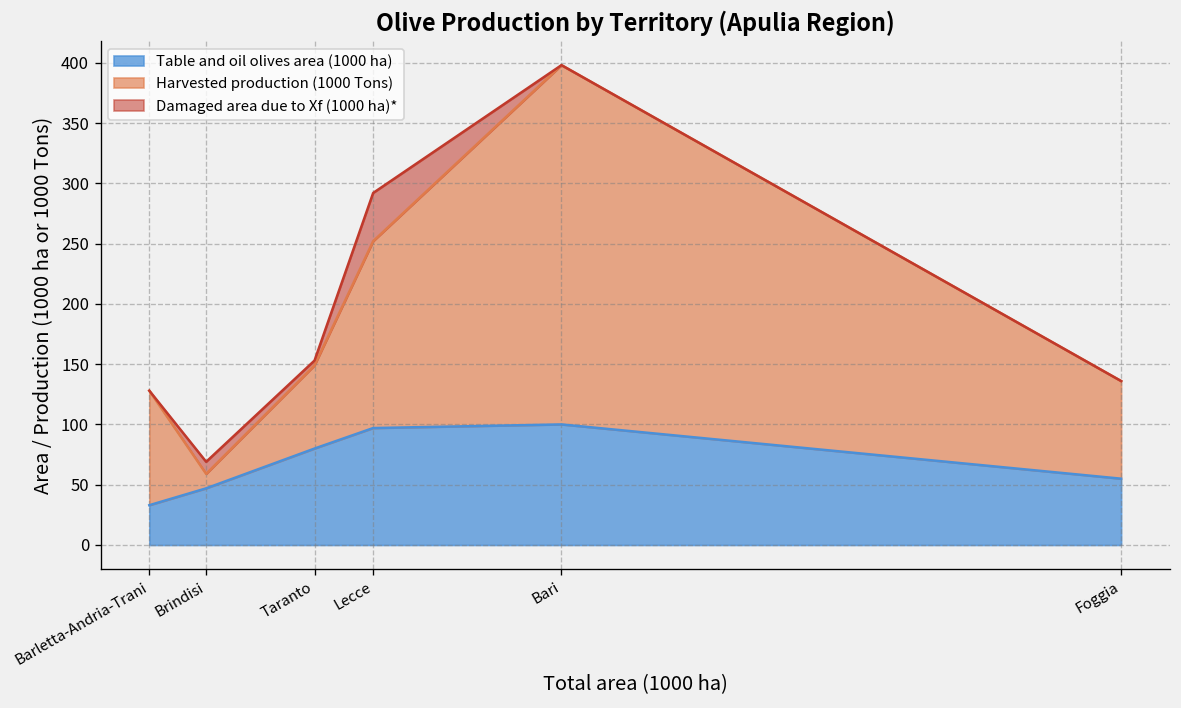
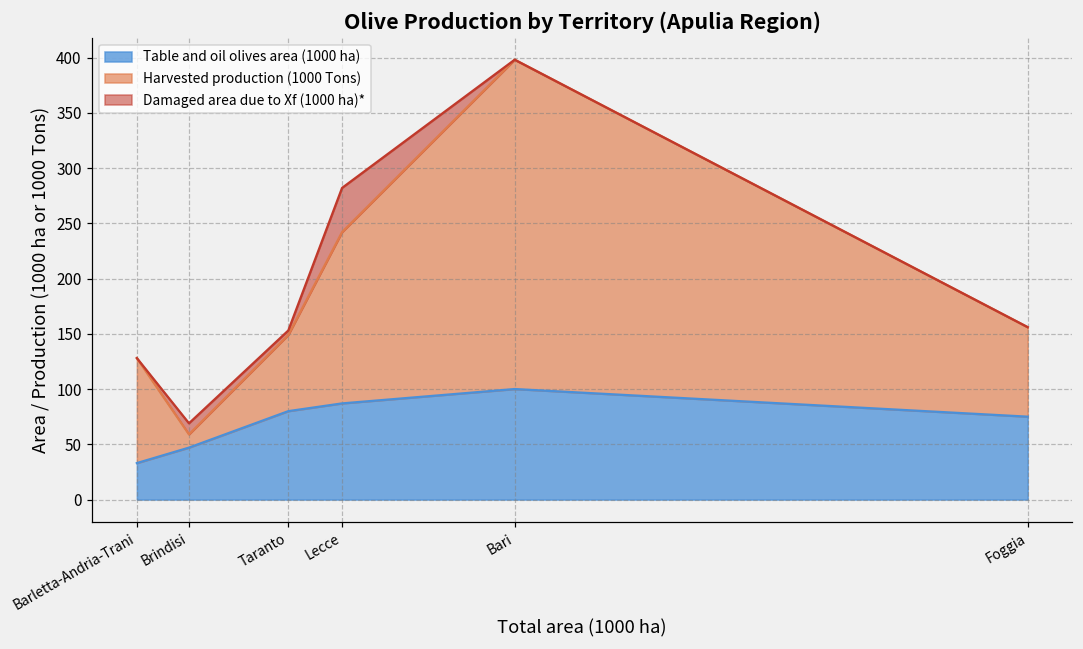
Table and oil olives area (1000 ha), Lecce: 97 -> 87
Table and oil olives area (1000 ha), Foggia: 55 -> 75
